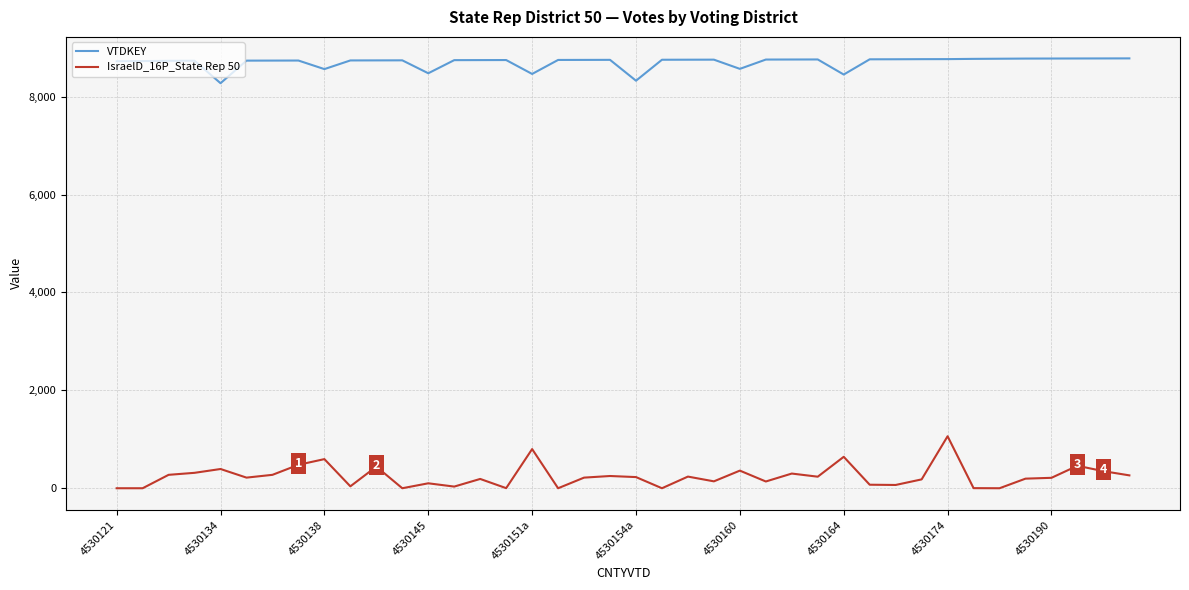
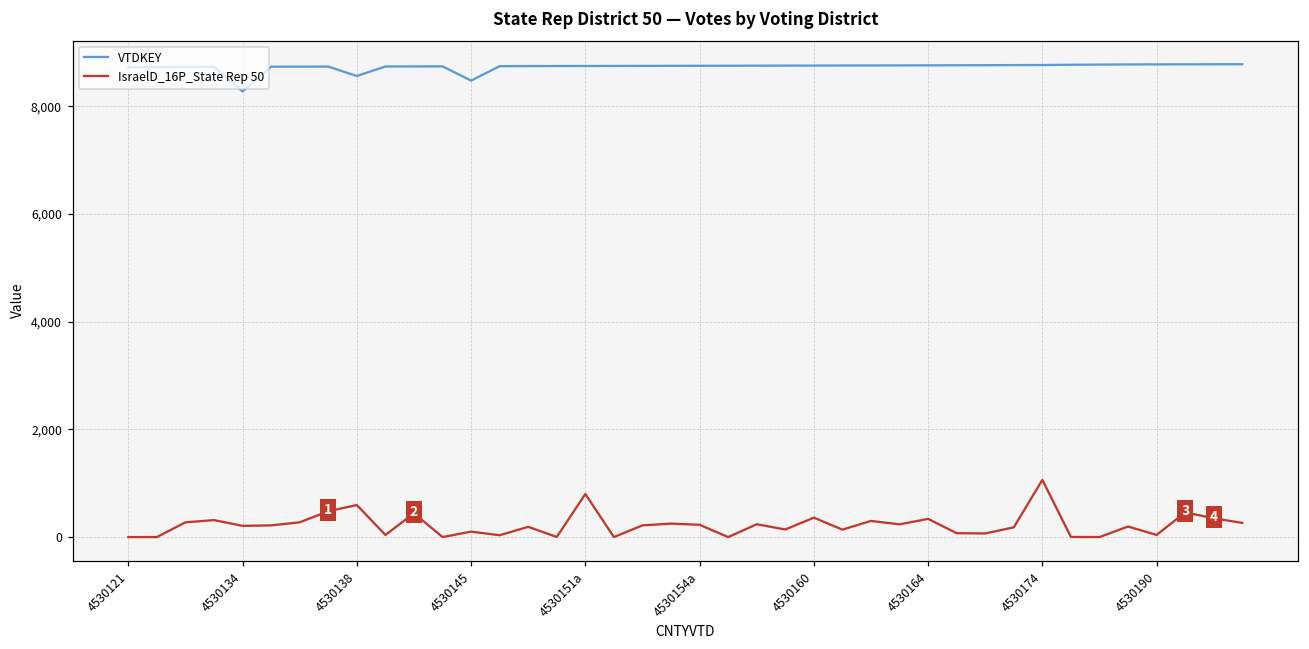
IsraelD_16P_State Rep 50, 4530134: 400 -> 200
VTDKEY, 4530151a: 8,500 -> 8,700
VTDKEY, 4530154a: 8,300 -> 8,800
VTDKEY, 4530160: 8,600 -> 8,800
VTDKEY, 4530164: 8,500 -> 8,800
IsraelD_16P_State Rep 50, 4530164: 600 -> 300
IsraelD_16P_State Rep 50, 4530190: 200 -> 0
